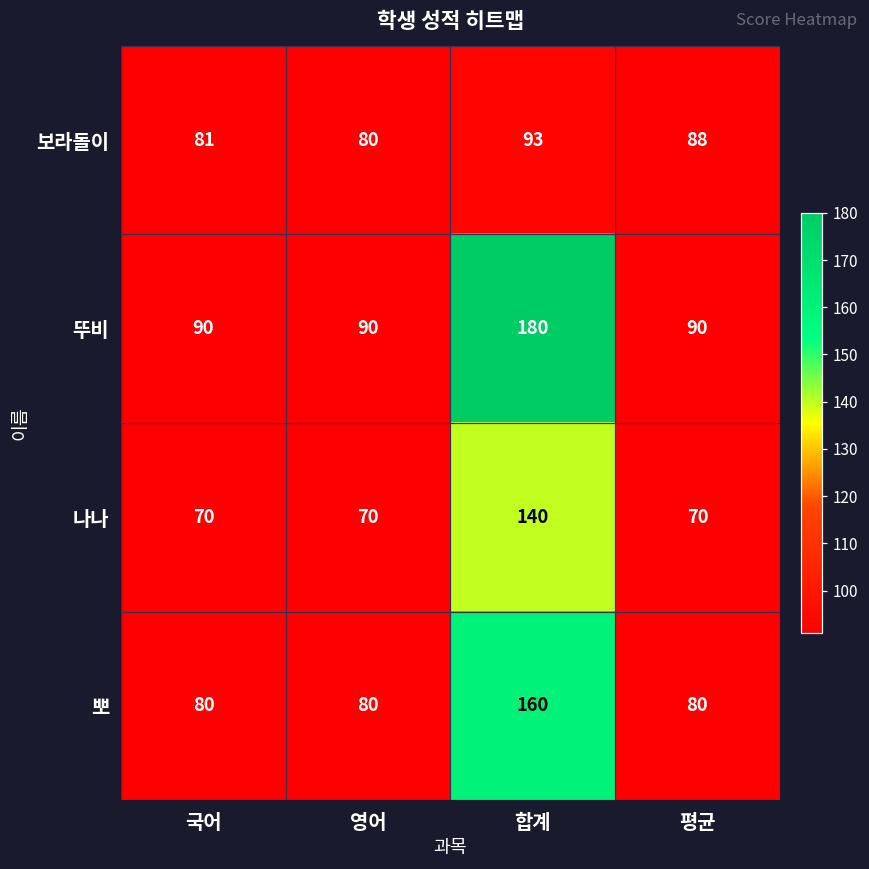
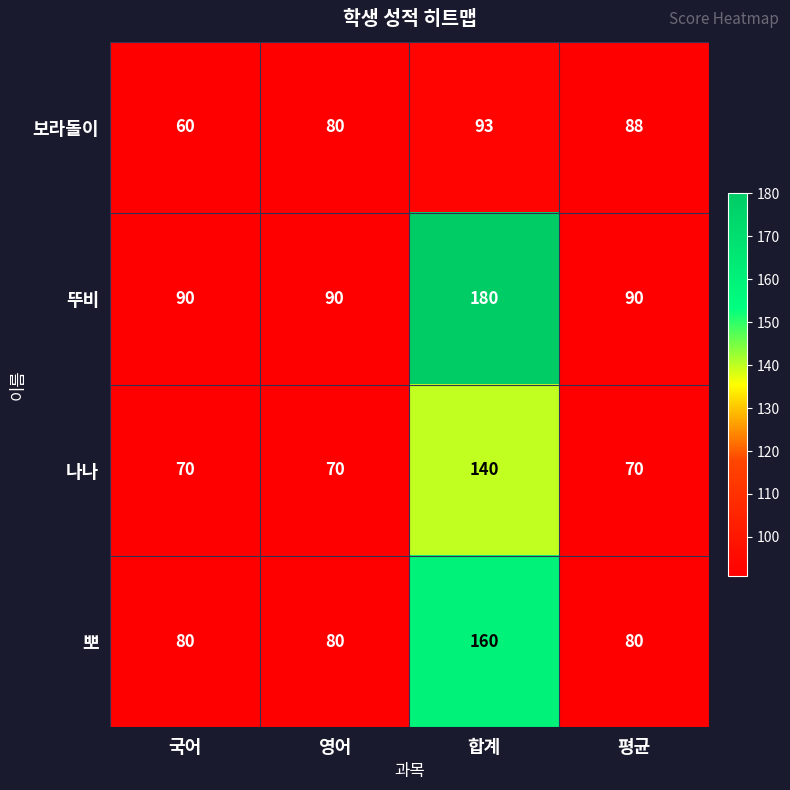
보라돌이, 국어: 81 -> 60
